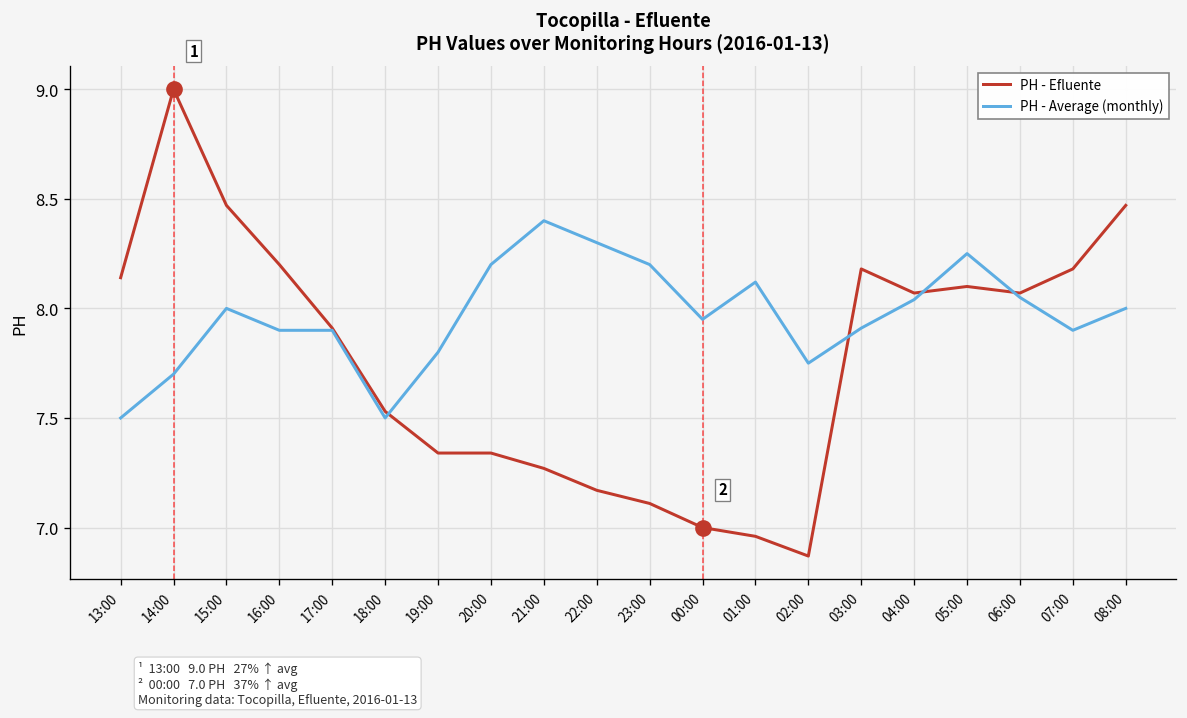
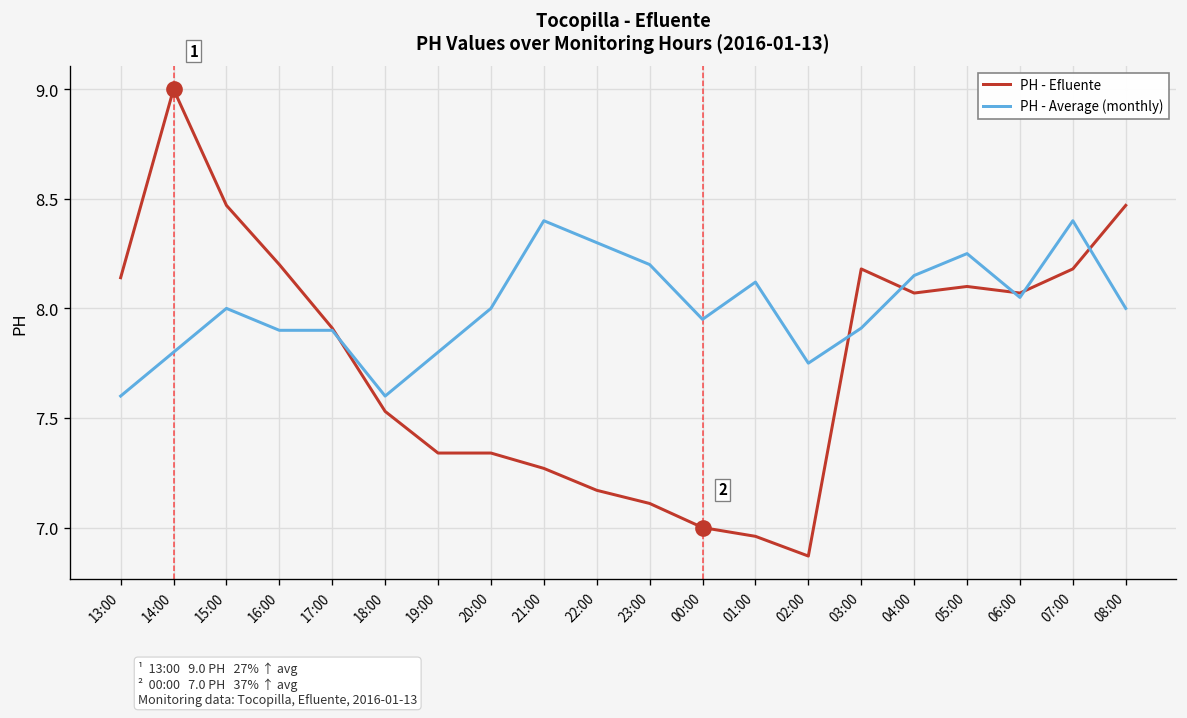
PH - Average (monthly), 13:00: 7.5 -> 7.6
PH - Average (monthly), 14:00: 7.7 -> 7.8
PH - Average (monthly), 18:00: 7.5 -> 7.6
PH - Average (monthly), 20:00: 8.2 -> 8.0
PH - Average (monthly), 04:00: 8.04 -> 8.15
PH - Average (monthly), 07:00: 7.9 -> 8.4
